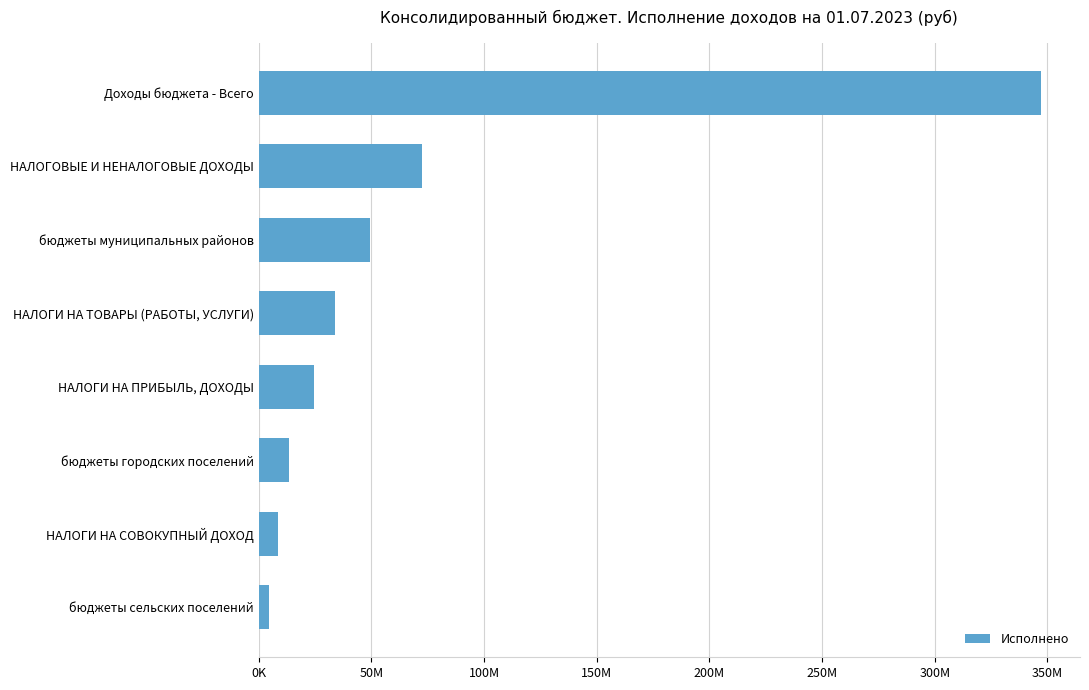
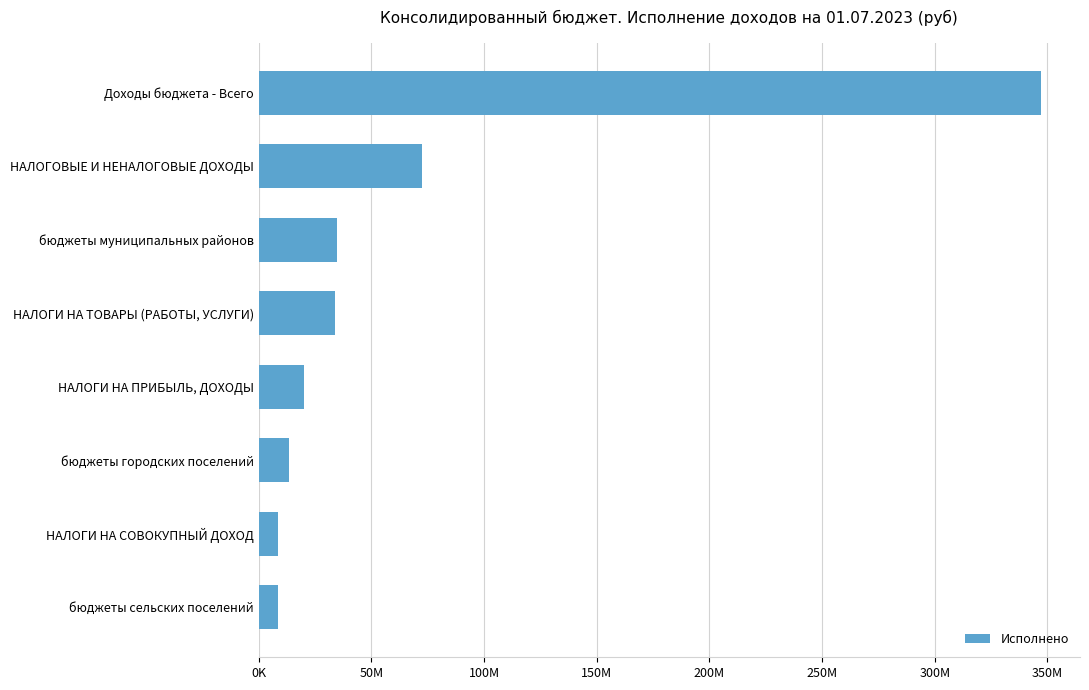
бюджеты муниципальных районов: 50000000 -> 35000000
НАЛОГИ НА ПРИБЫЛЬ, ДОХОДЫ: 25000000 -> 20000000
бюджеты сельских поселений: 5000000 -> 9000000
